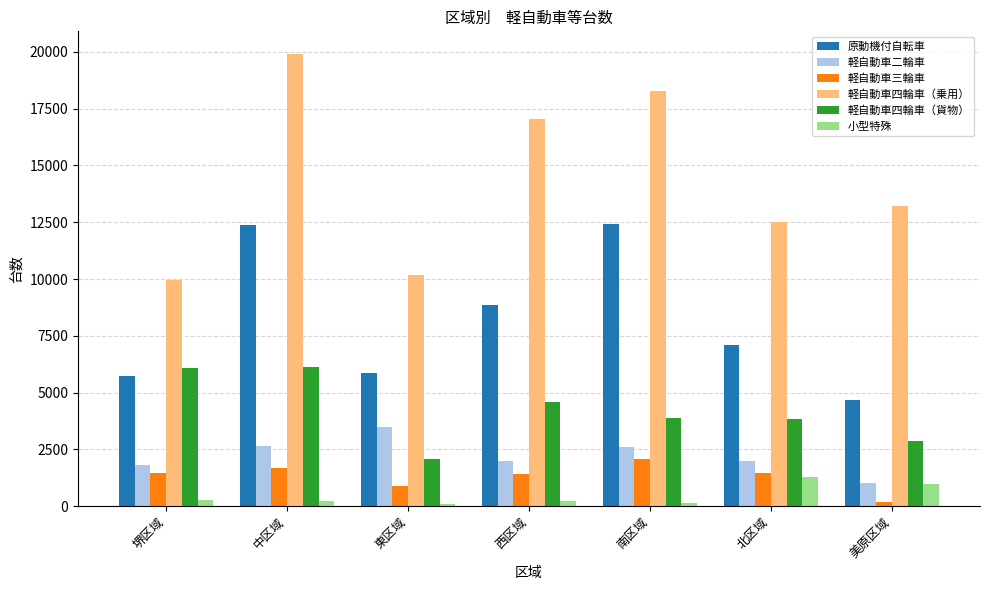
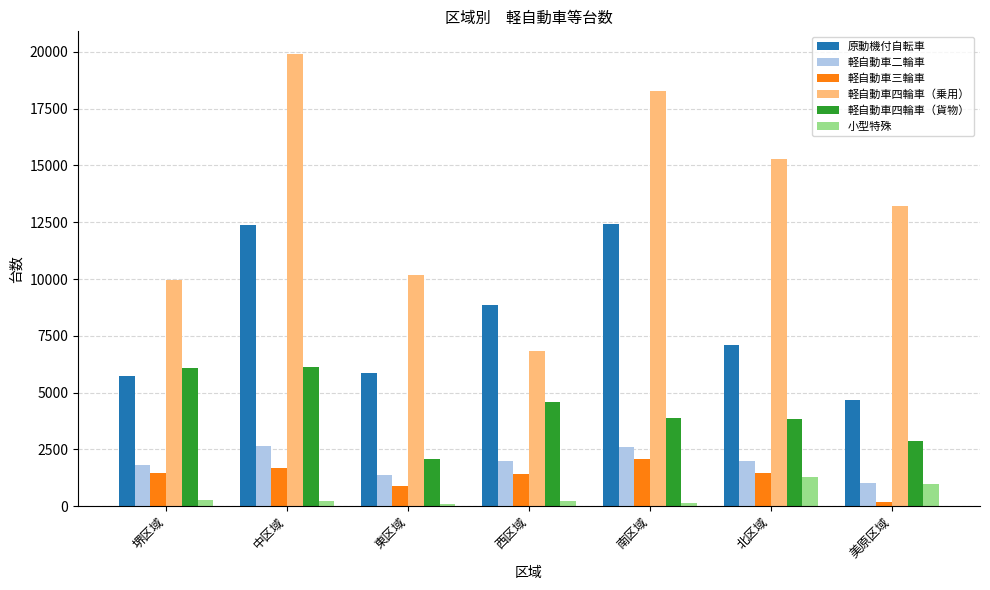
軽自動車二輪車, 東区域: 3500 -> 1400
軽自動車四輪車（乗用）, 西区域: 17000 -> 6800
軽自動車四輪車（乗用）, 北区域: 12500 -> 15300
